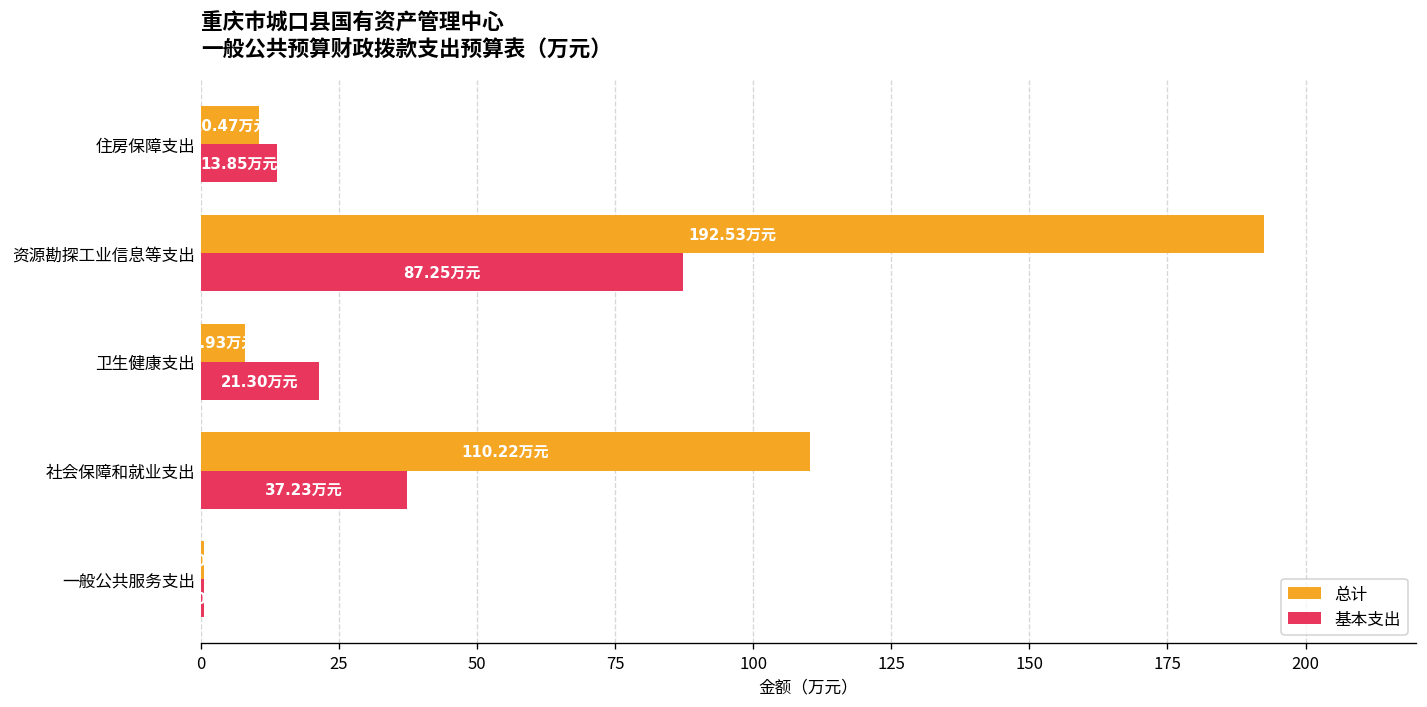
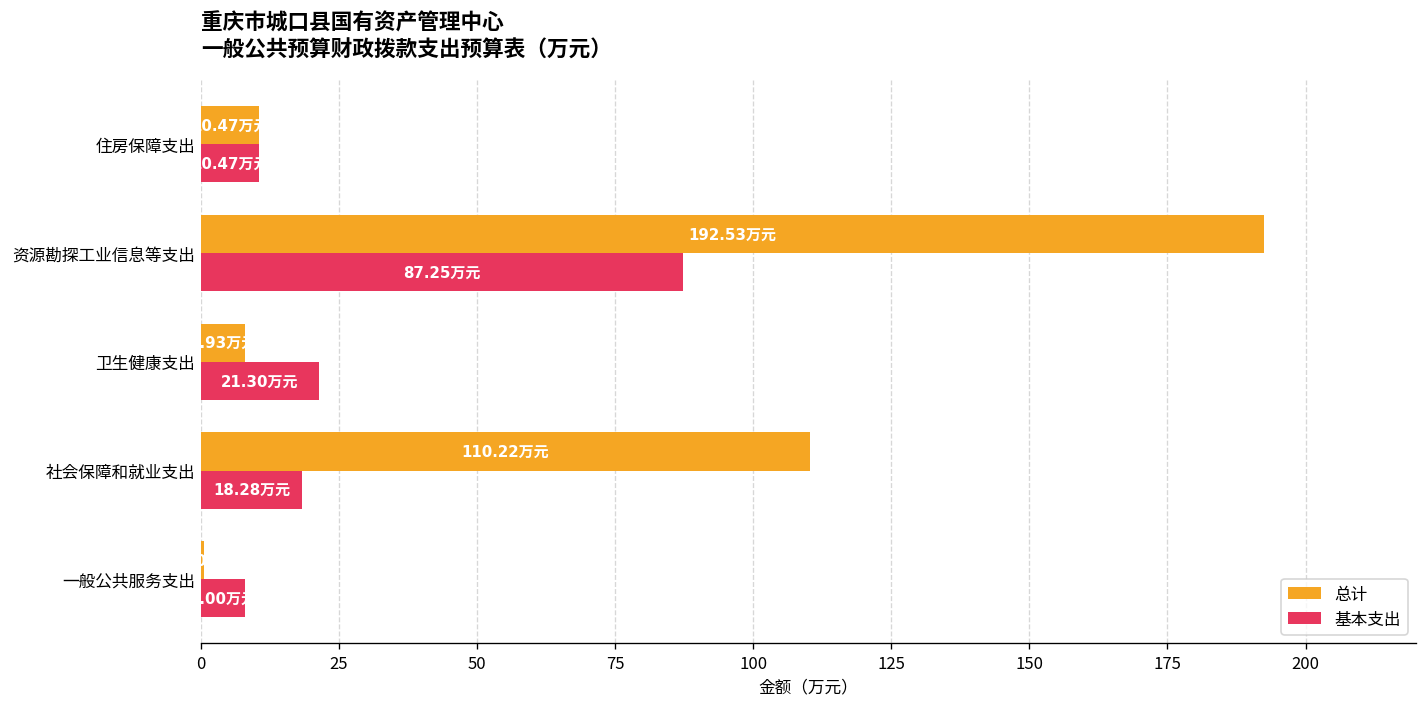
基本支出, 住房保障支出: 13.85 -> 10.47
基本支出, 社会保障和就业支出: 37.23 -> 18.28
基本支出, 一般公共服务支出: 1 -> 8
